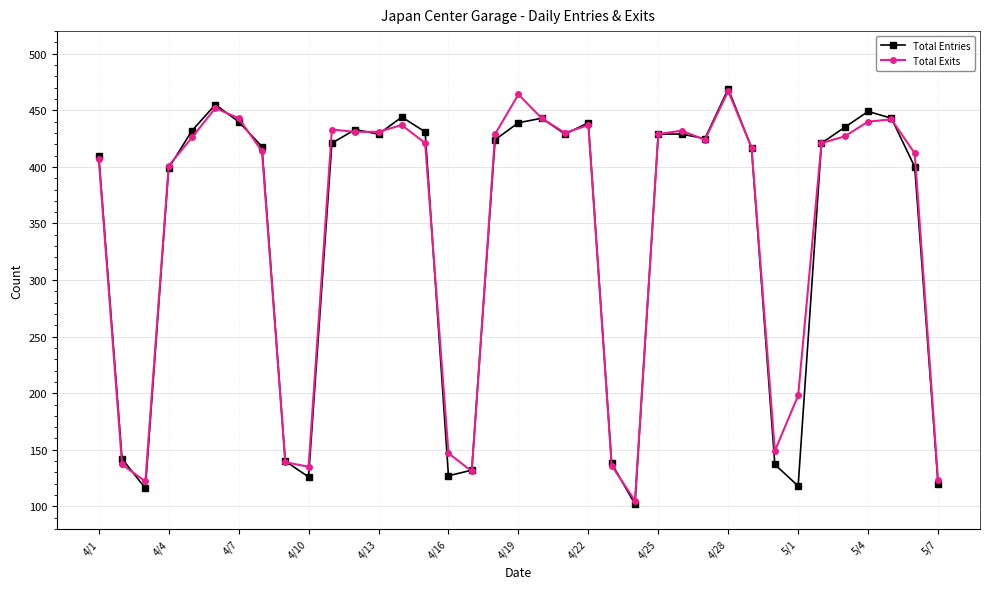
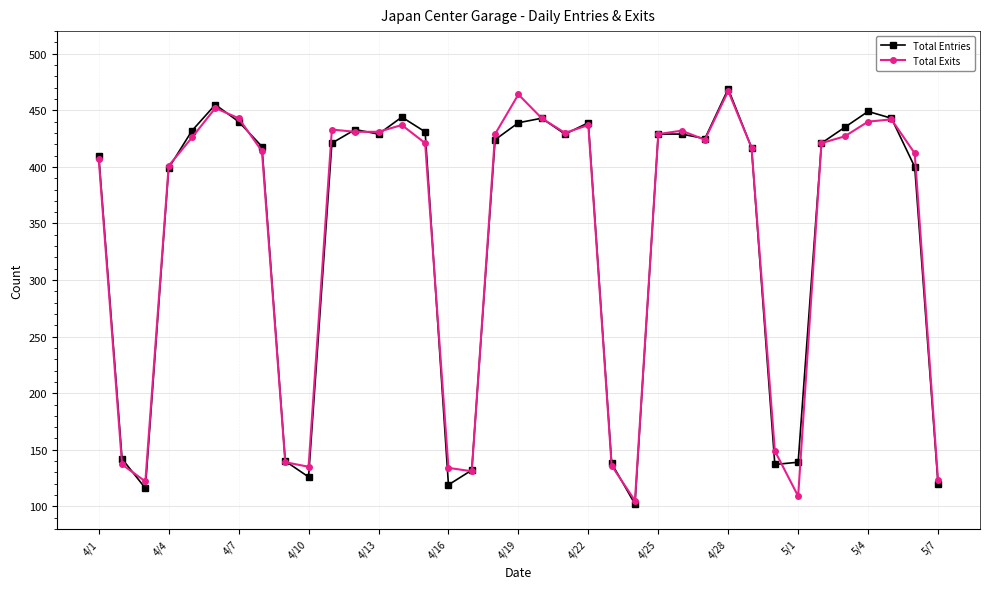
Total Entries, 4/16: 127 -> 119
Total Exits, 4/16: 147 -> 134
Total Entries, 5/1: 118 -> 139
Total Exits, 5/1: 198 -> 109
